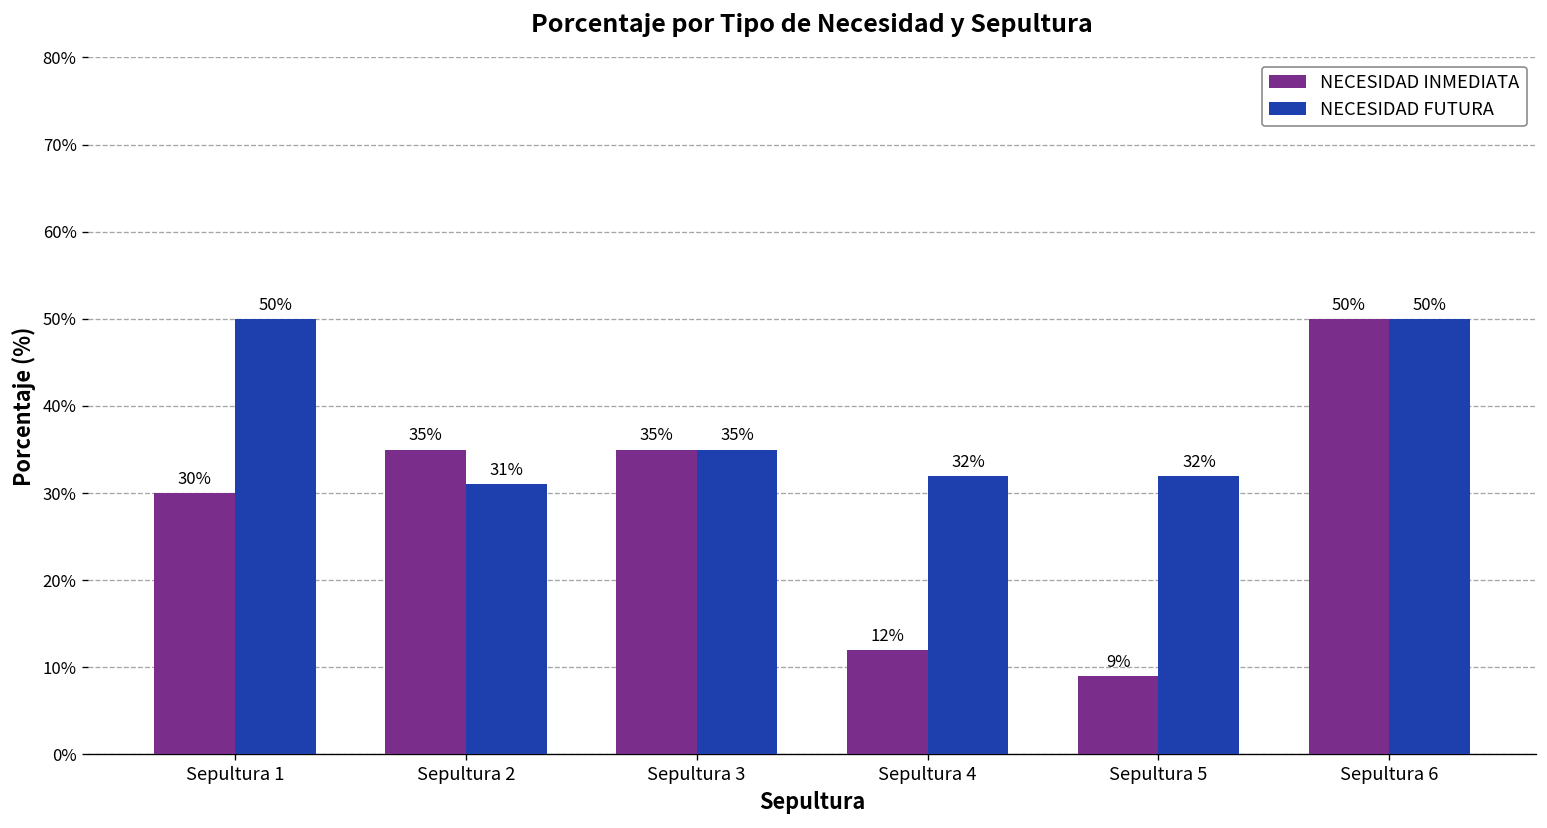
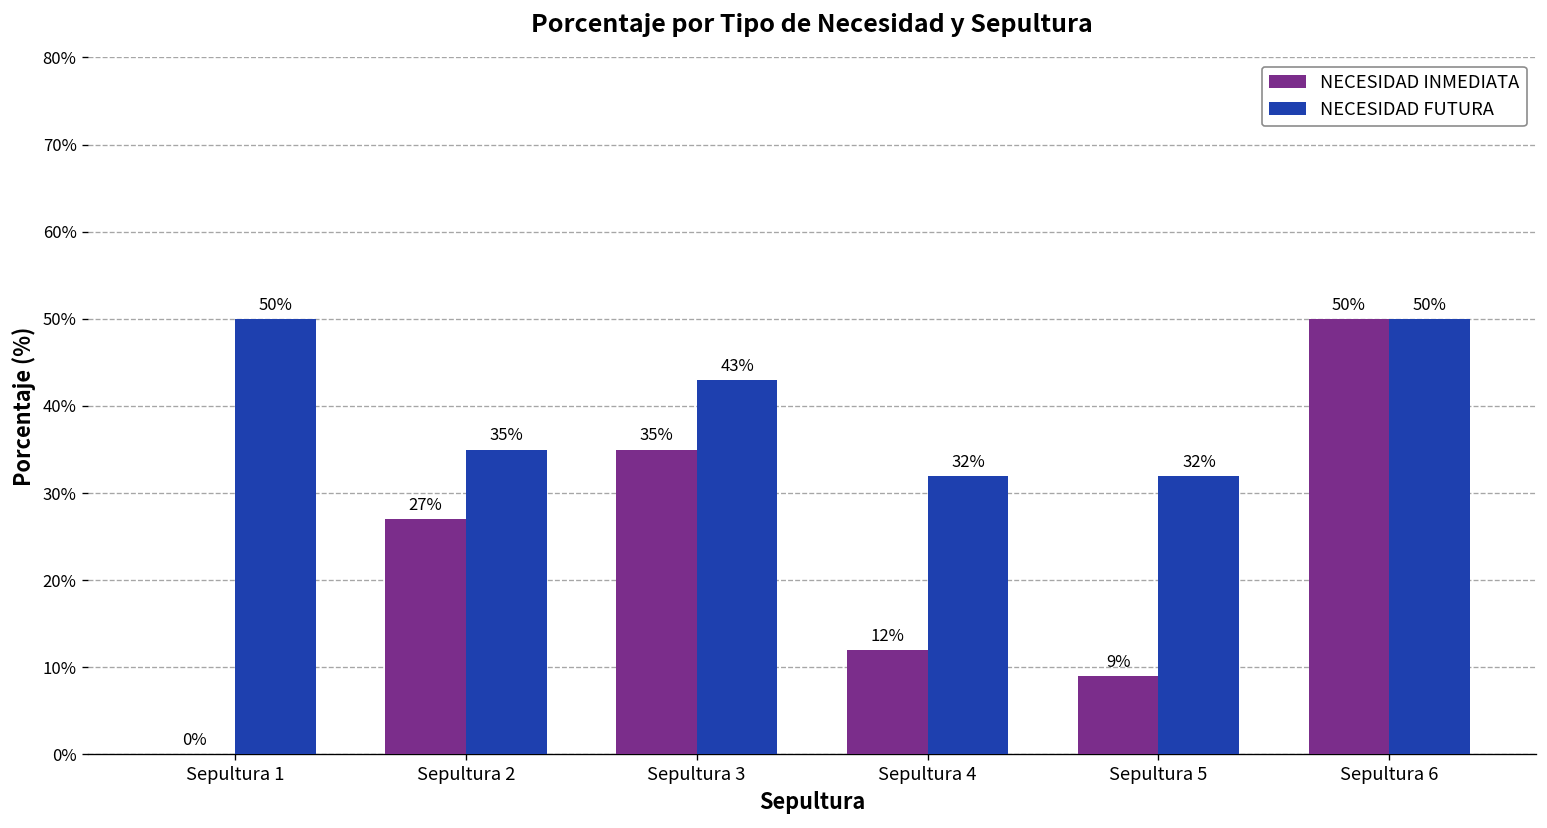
NECESIDAD INMEDIATA, Sepultura 1: 30% -> 0%
NECESIDAD INMEDIATA, Sepultura 2: 35% -> 27%
NECESIDAD FUTURA, Sepultura 2: 31% -> 35%
NECESIDAD FUTURA, Sepultura 3: 35% -> 43%
